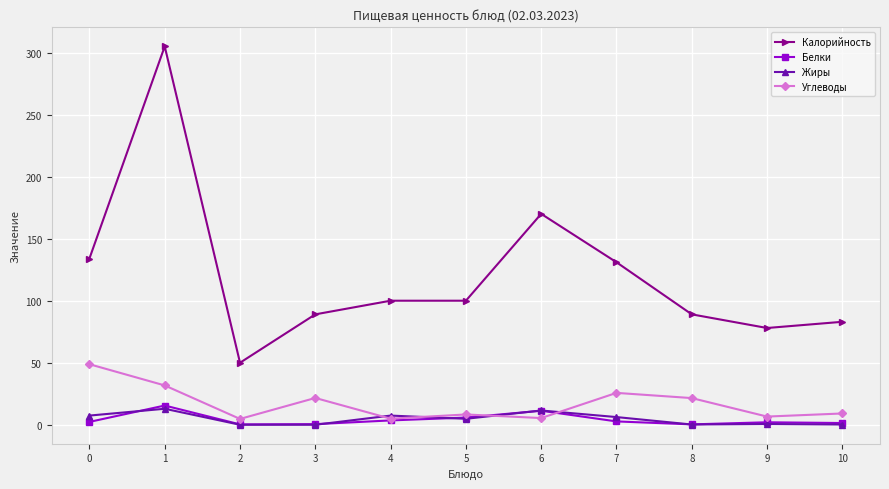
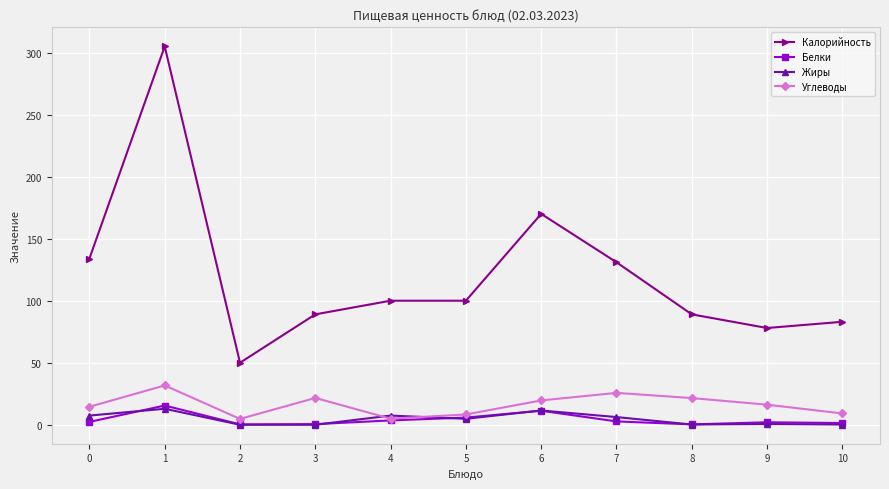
Углеводы, 0: 49 -> 15
Углеводы, 6: 5 -> 20
Углеводы, 9: 7 -> 16
